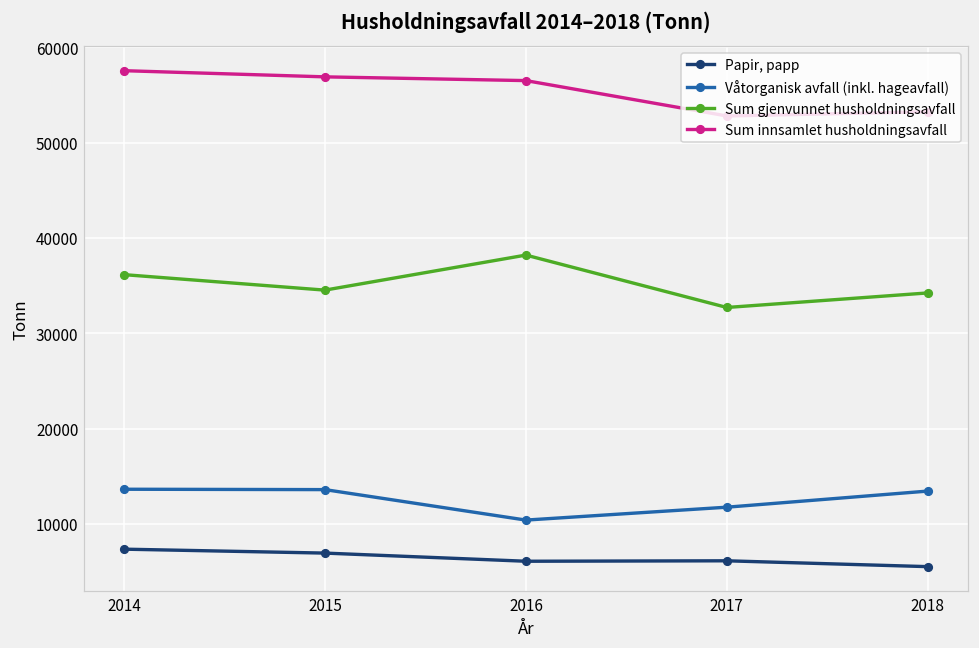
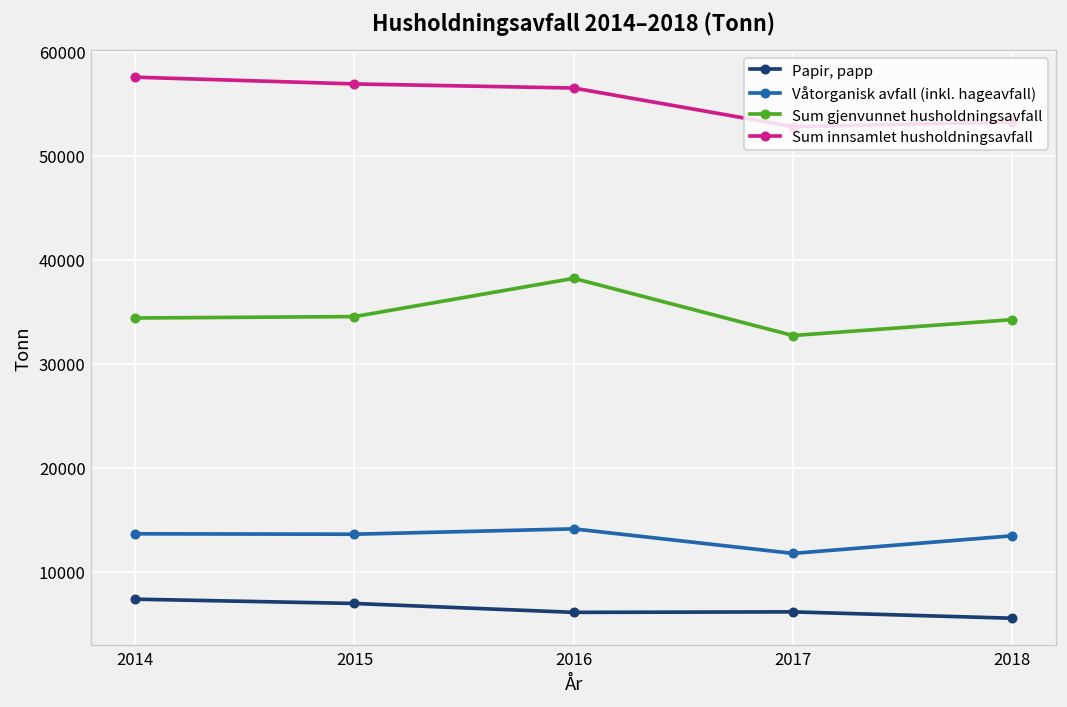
Sum gjenvunnet husholdningsavfall, 2014: 36000 -> 34000
Våtorganisk avfall (inkl. hageavfall), 2016: 10000 -> 14000
